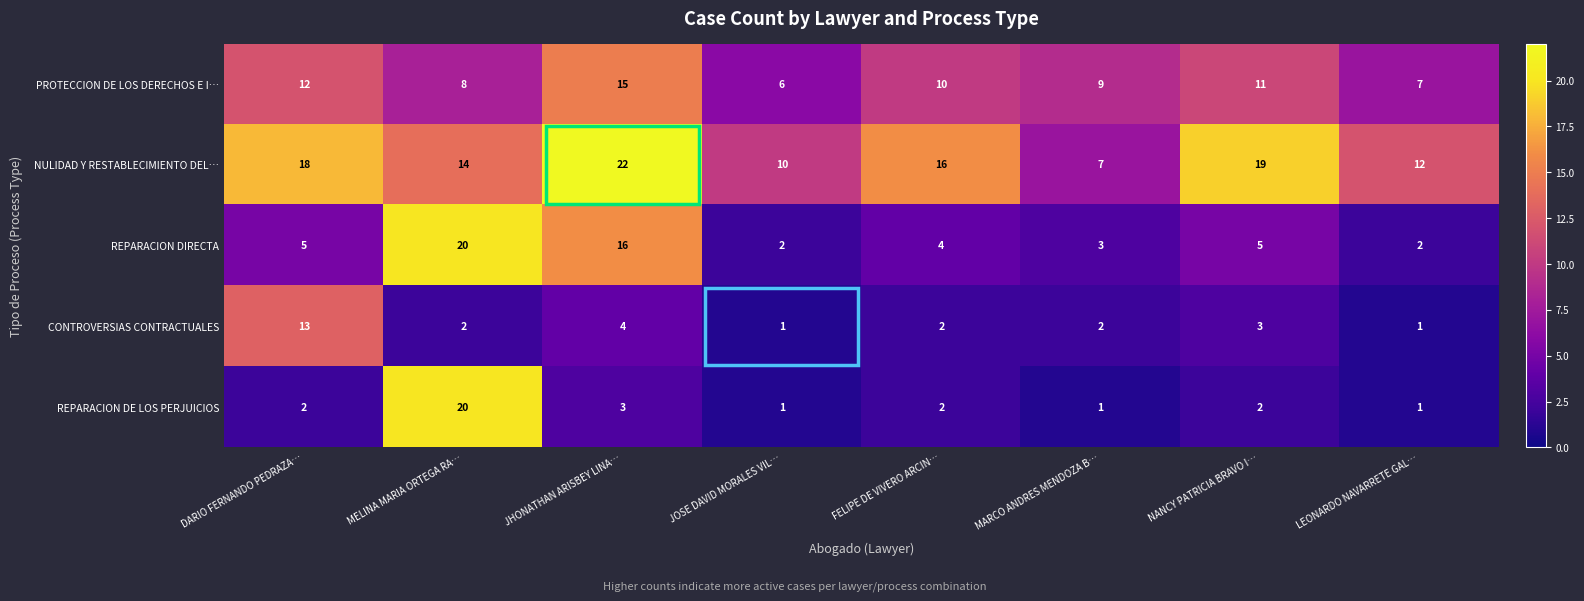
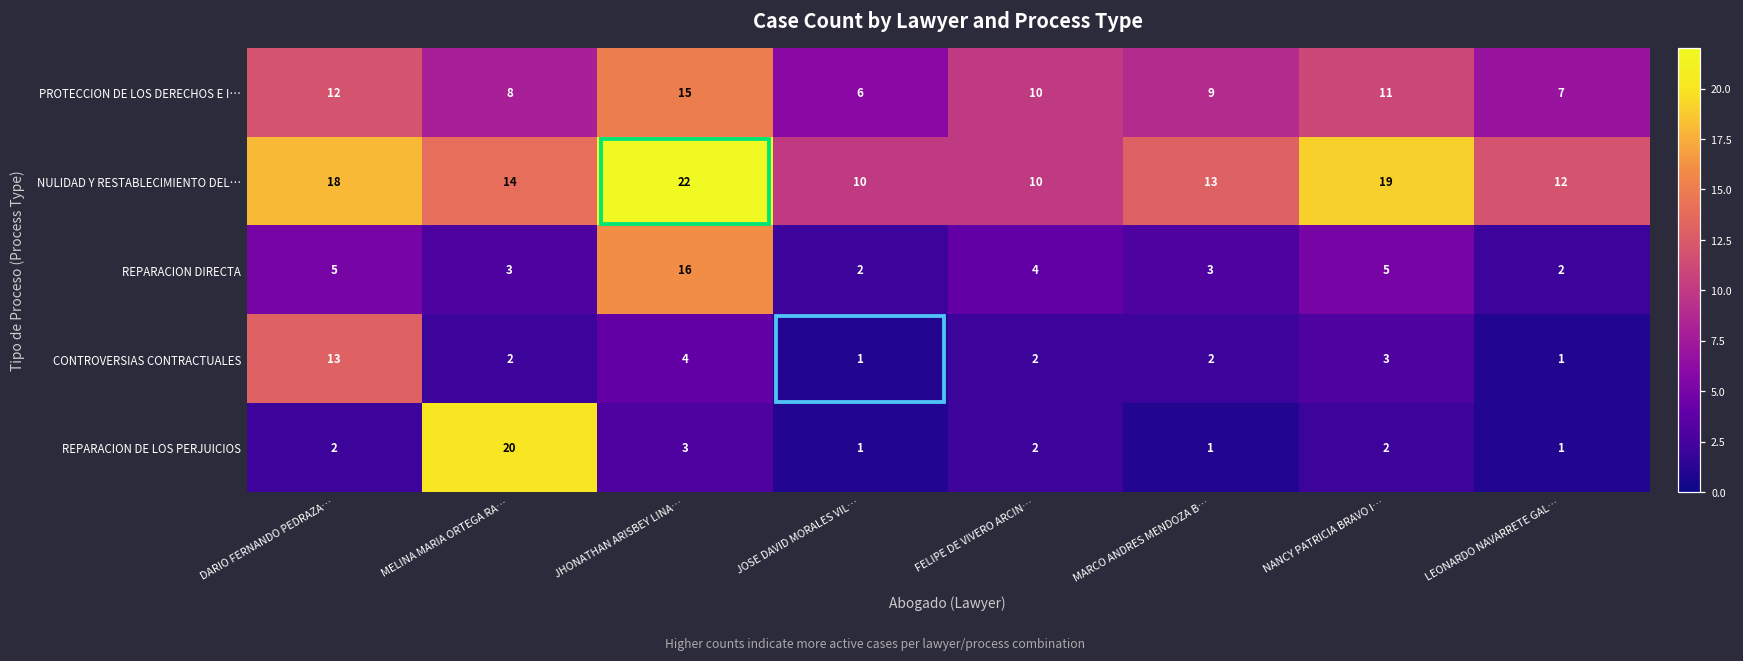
NULIDAD Y RESTABLECIMIENTO DEL…, FELIPE DE VIVERO ARCIN…: 16 -> 10
NULIDAD Y RESTABLECIMIENTO DEL…, MARCO ANDRES MENDOZA B…: 7 -> 13
REPARACION DIRECTA, MELINA MARIA ORTEGA RA…: 20 -> 3
